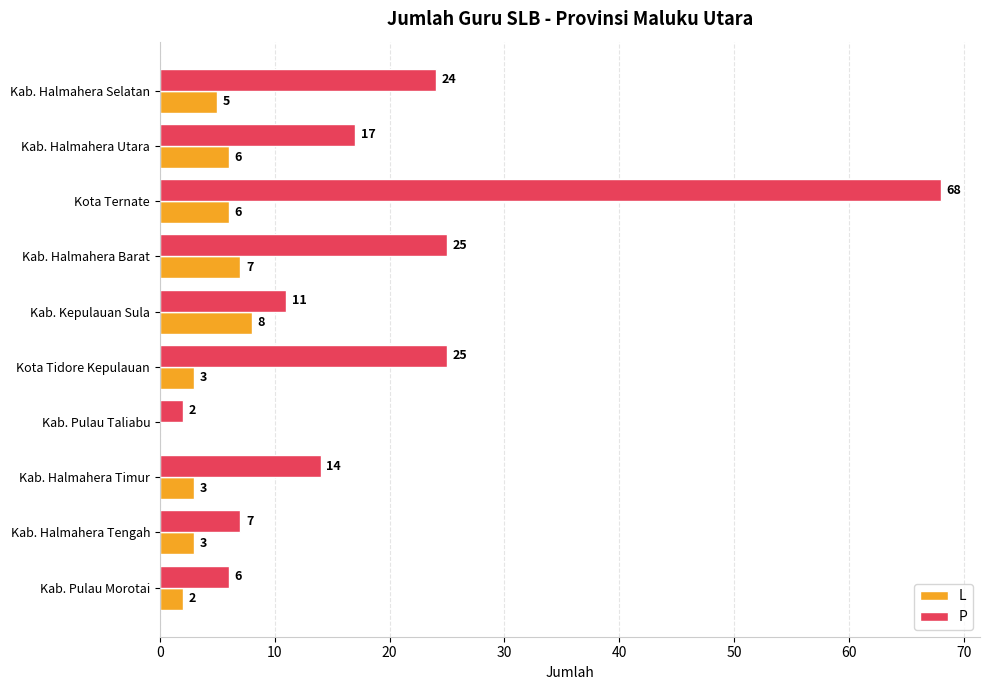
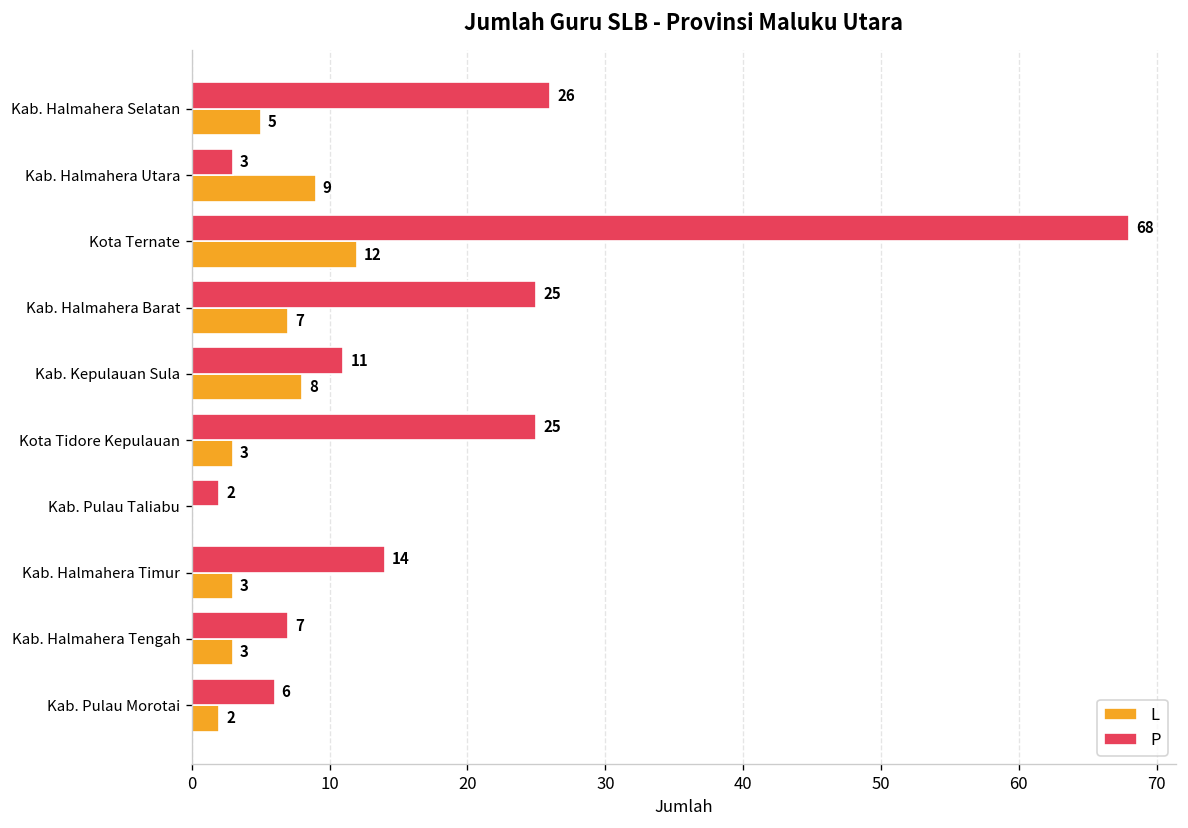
P, Kab. Halmahera Selatan: 24 -> 26
P, Kab. Halmahera Utara: 17 -> 3
L, Kab. Halmahera Utara: 6 -> 9
L, Kota Ternate: 6 -> 12
